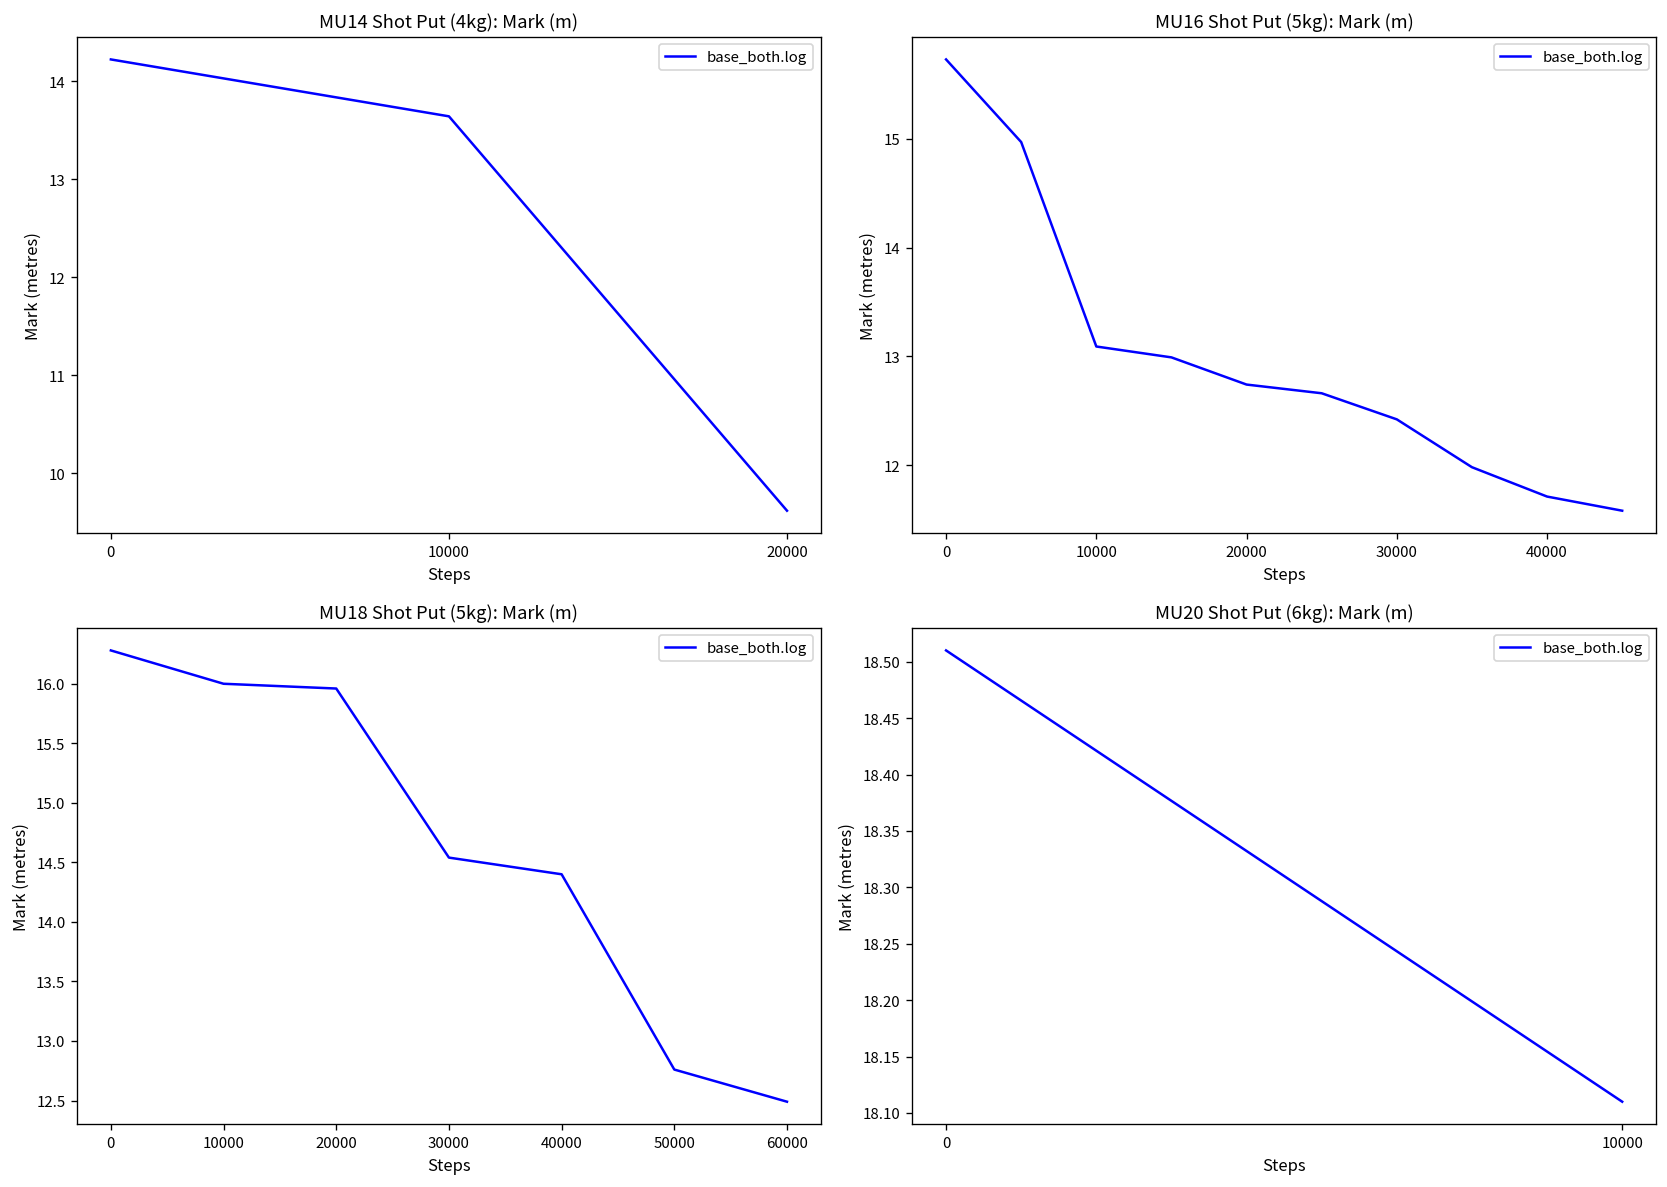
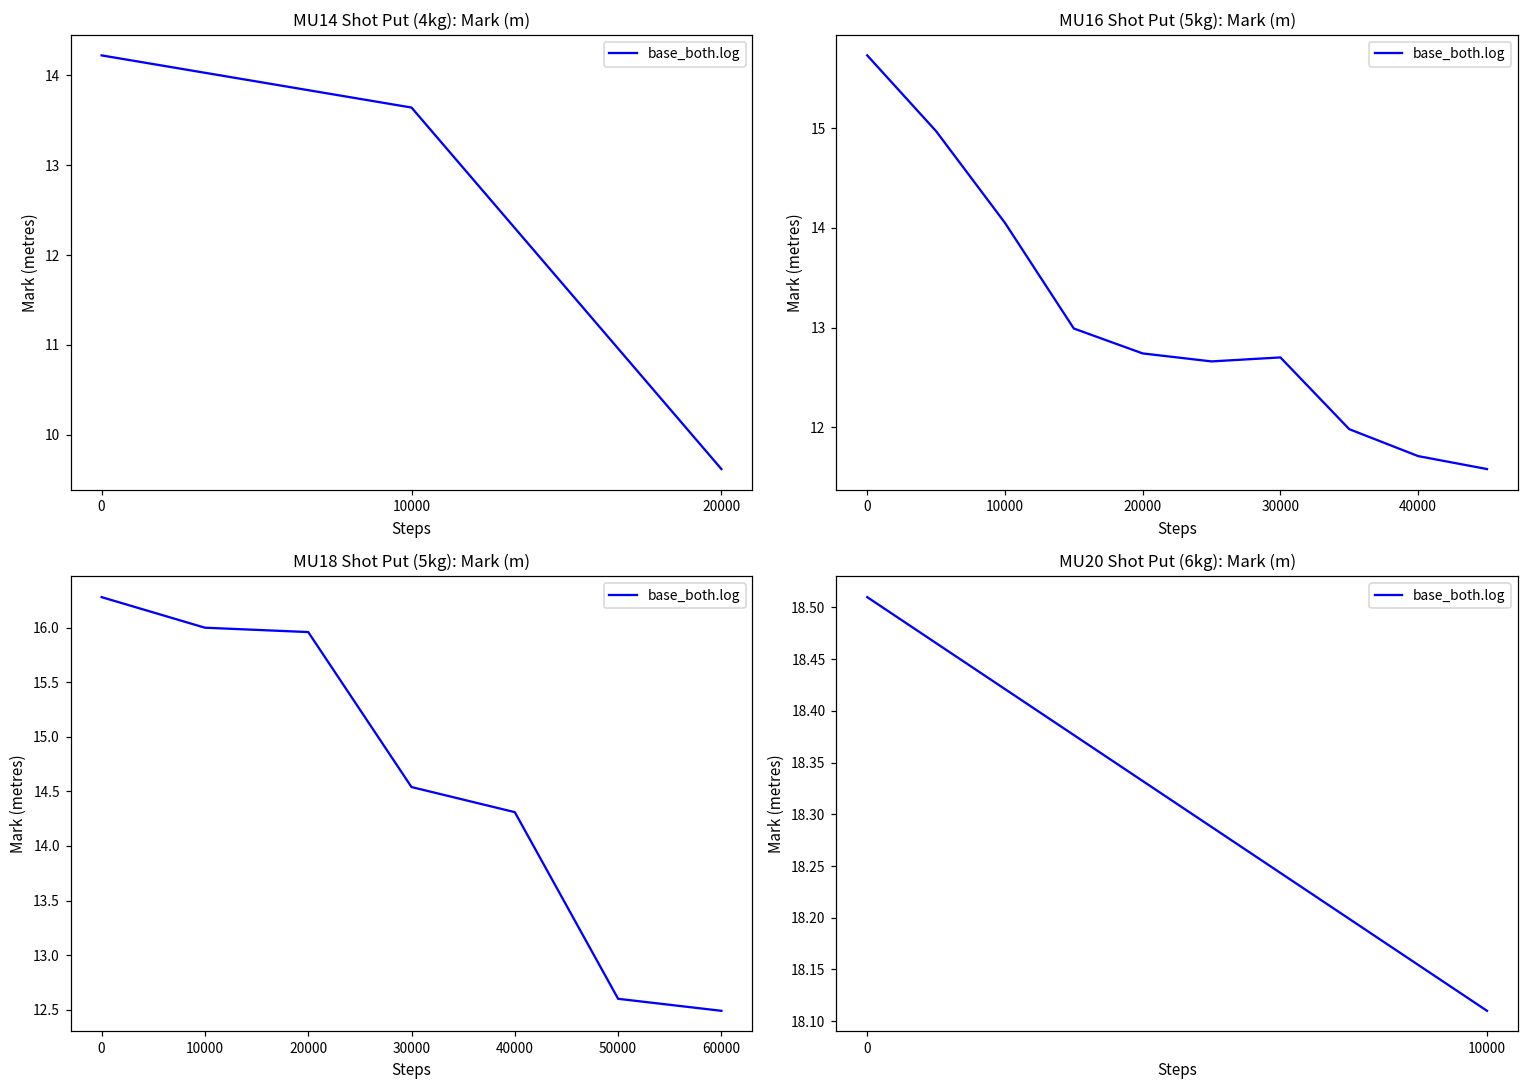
MU16 Shot Put (5kg): Mark (m), 10000: 13.1 -> 14.1
MU16 Shot Put (5kg): Mark (m), 30000: 12.4 -> 12.7
MU18 Shot Put (5kg): Mark (m), 40000: 14.4 -> 14.3
MU18 Shot Put (5kg): Mark (m), 50000: 12.8 -> 12.6
